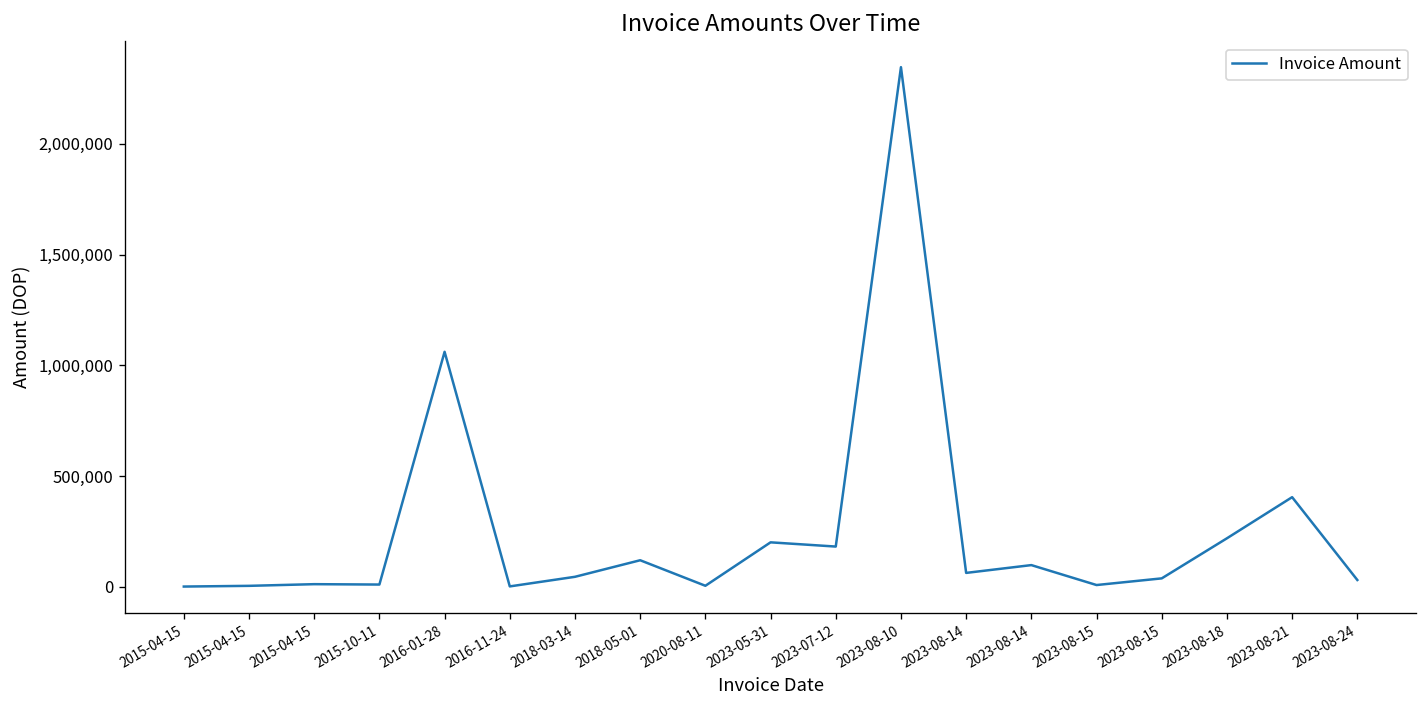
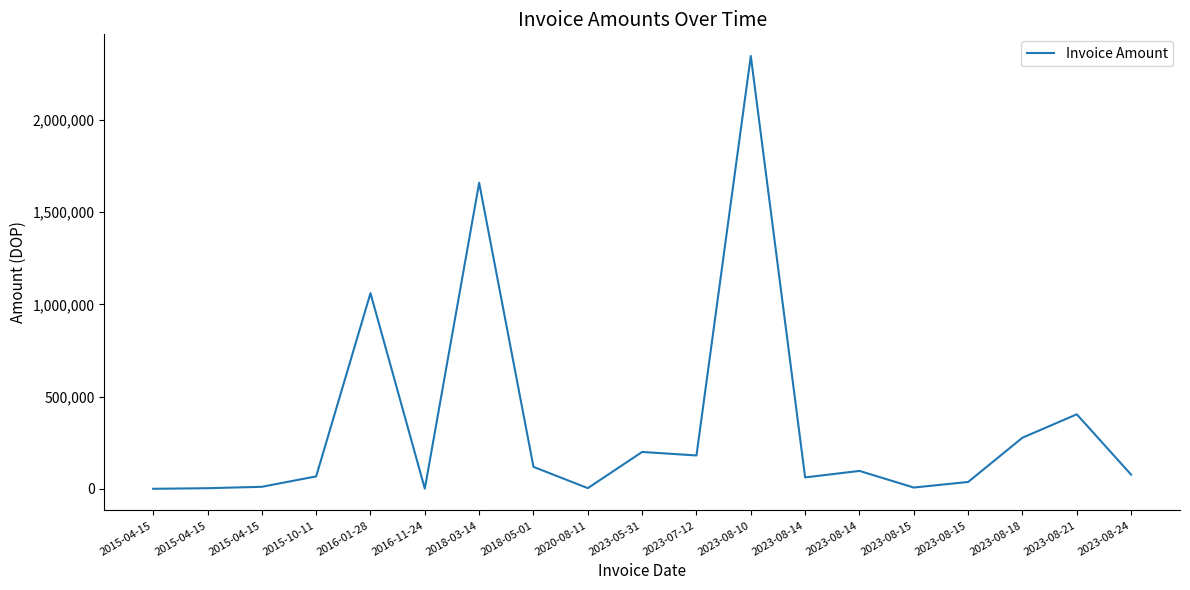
2015-10-11: 10,000 -> 70,000
2018-03-14: 50,000 -> 1,660,000
2023-08-18: 220,000 -> 280,000
2023-08-24: 30,000 -> 80,000
